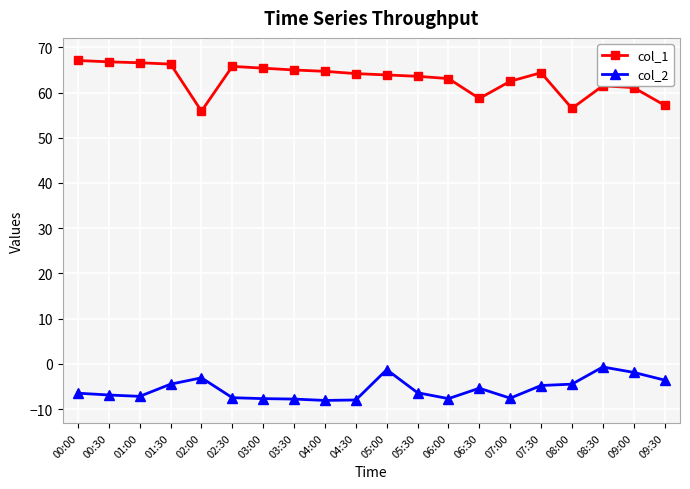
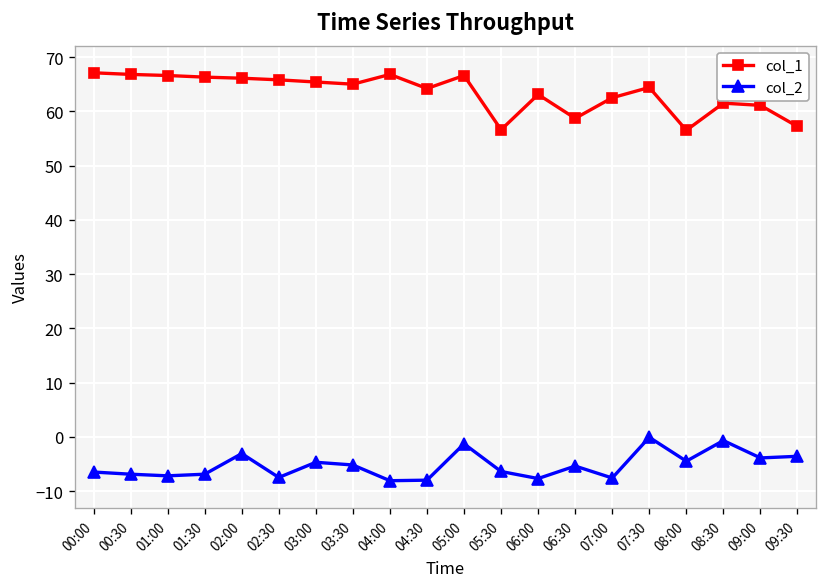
col_2, 01:30: -5 -> -7
col_1, 02:00: 56 -> 66
col_2, 03:00: -8 -> -5
col_2, 03:30: -8 -> -5
col_1, 04:00: 65 -> 67
col_1, 05:00: 64 -> 67
col_1, 05:30: 64 -> 57
col_2, 07:30: -5 -> 0
col_2, 09:00: -2 -> -4
